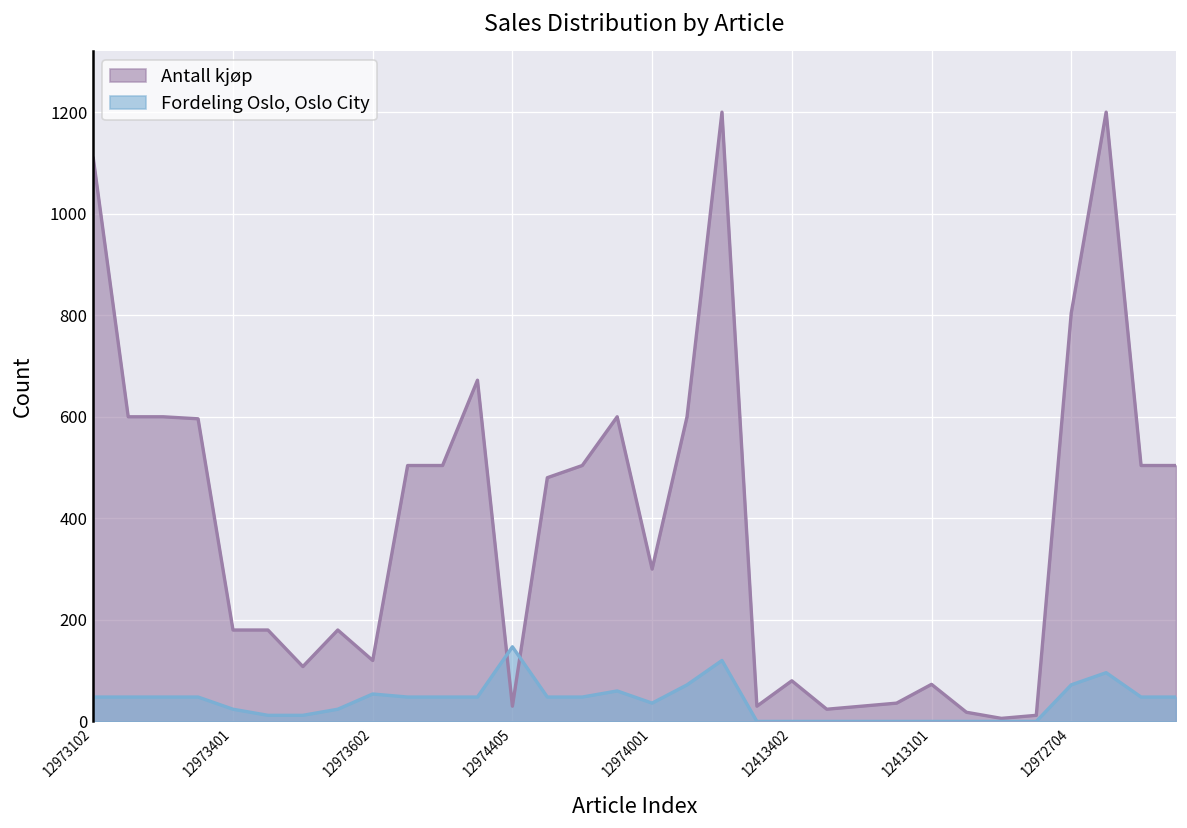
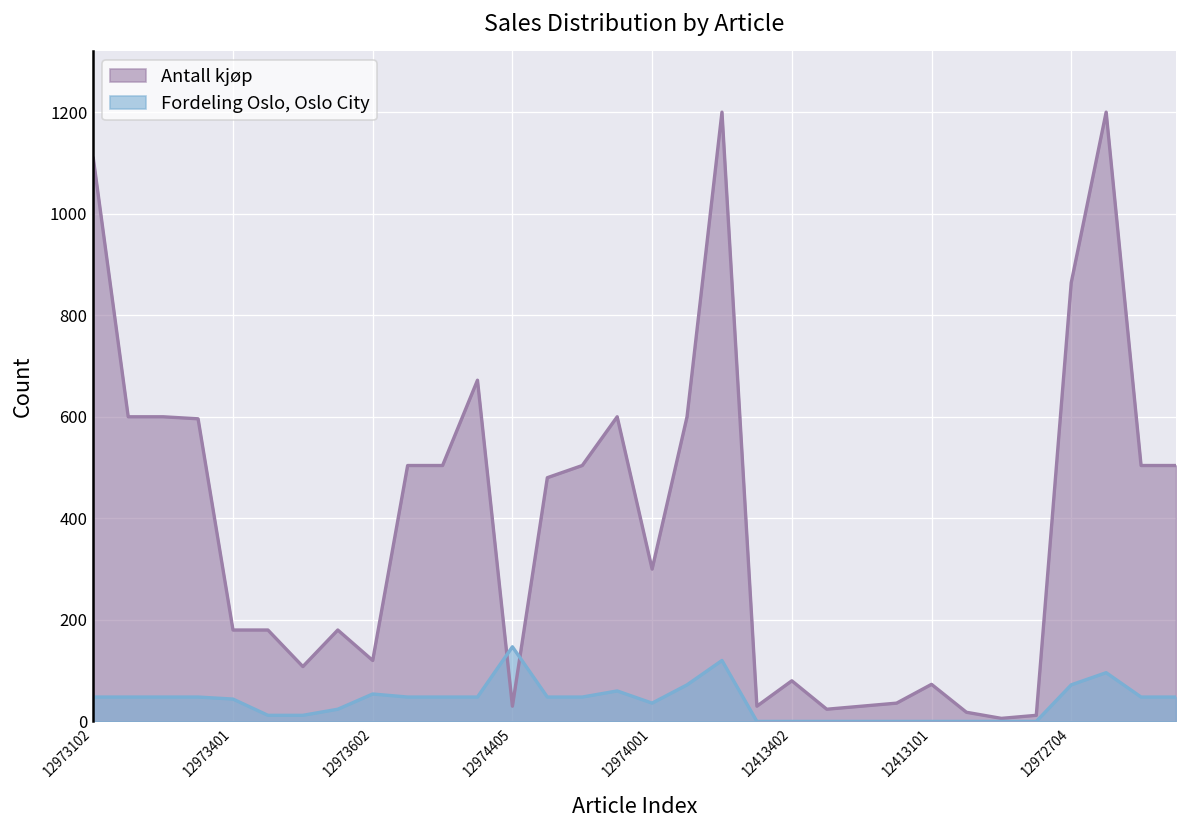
Fordeling Oslo, Oslo City, 12973401: 20 -> 40
Antall kjøp, 12972704: 800 -> 860
